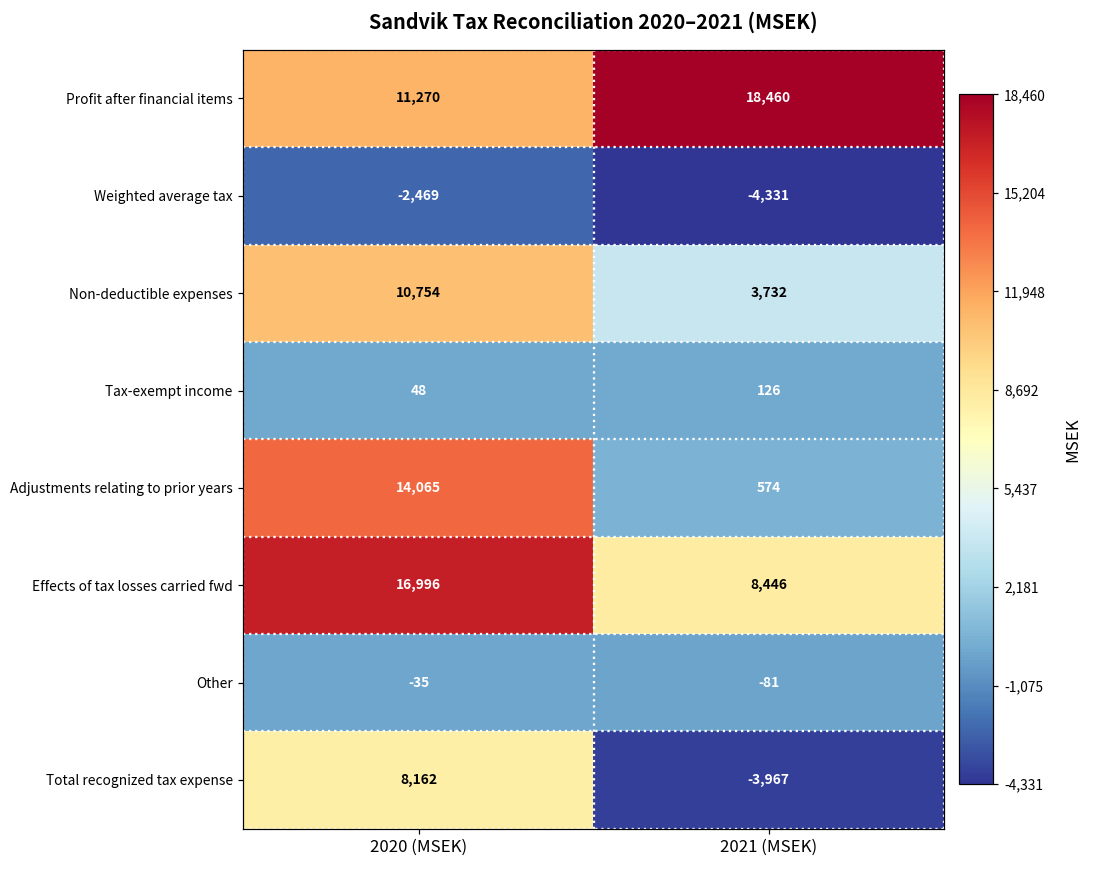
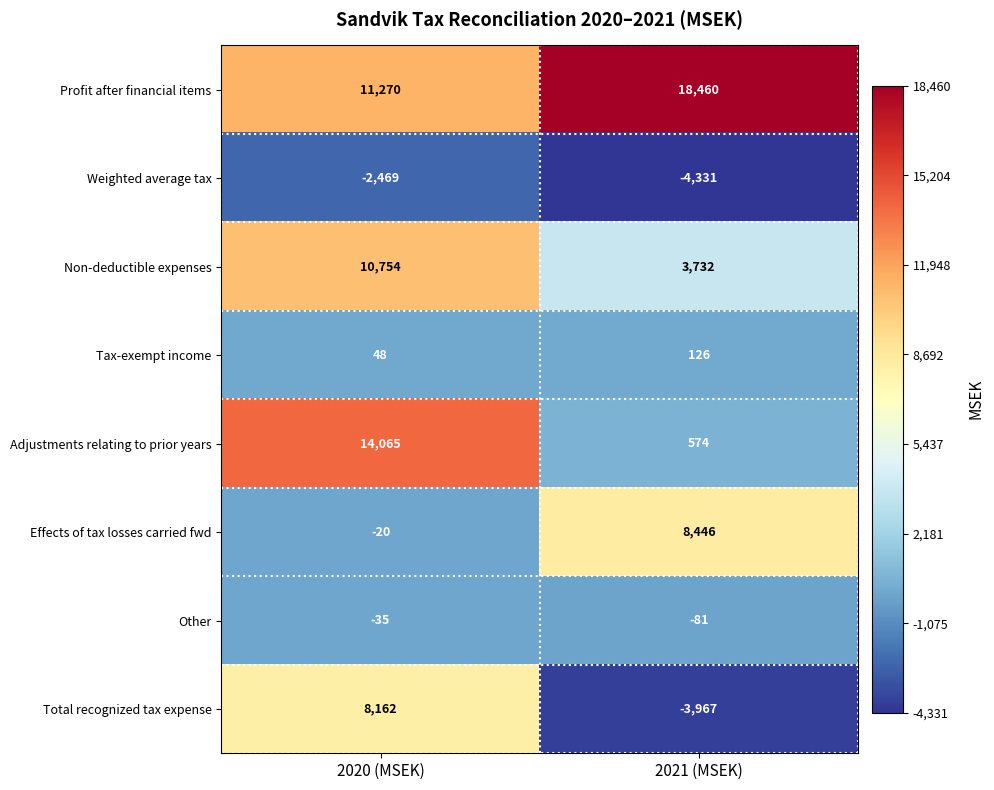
Effects of tax losses carried fwd, 2020 (MSEK): 16,996 -> -20
